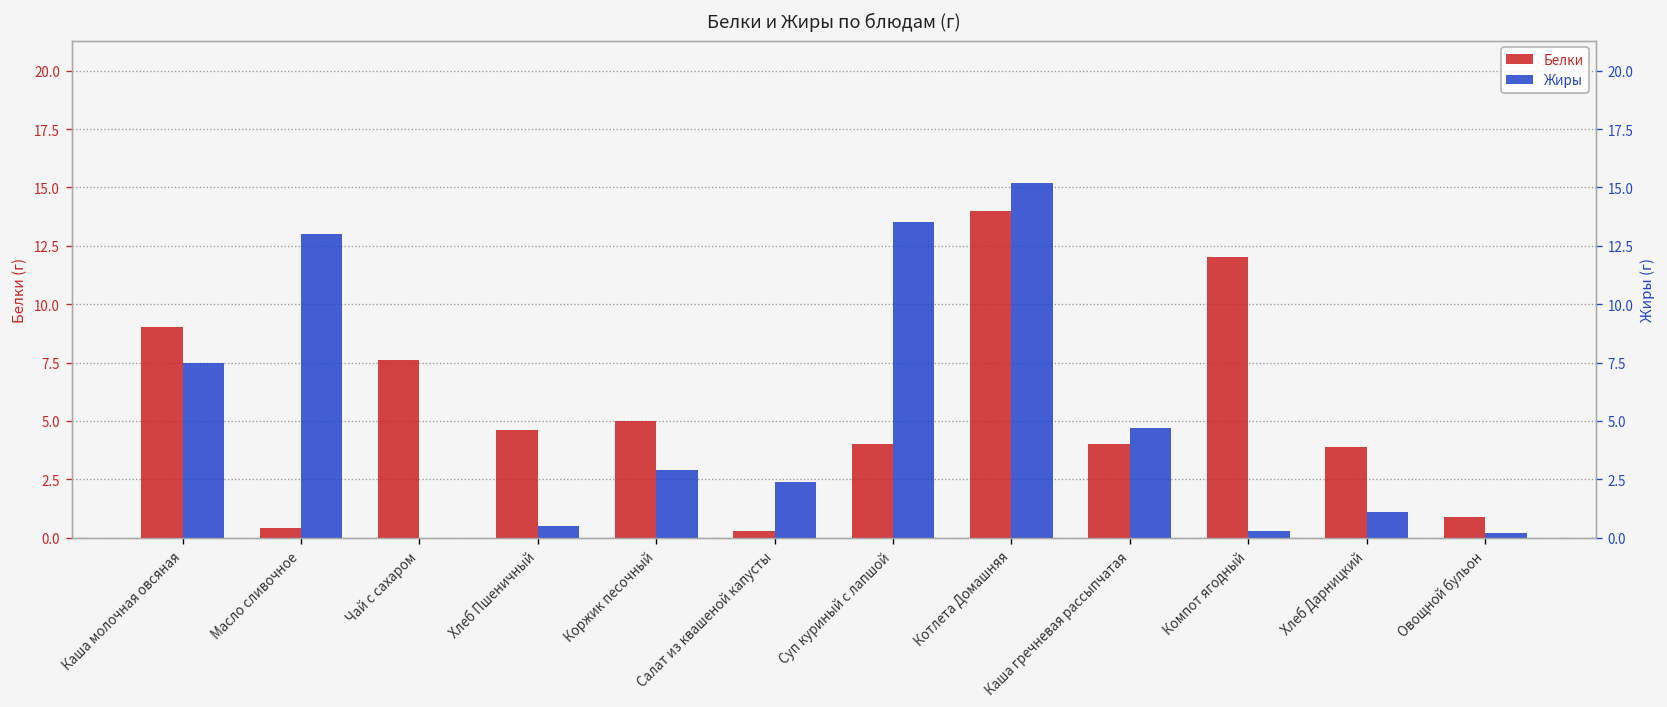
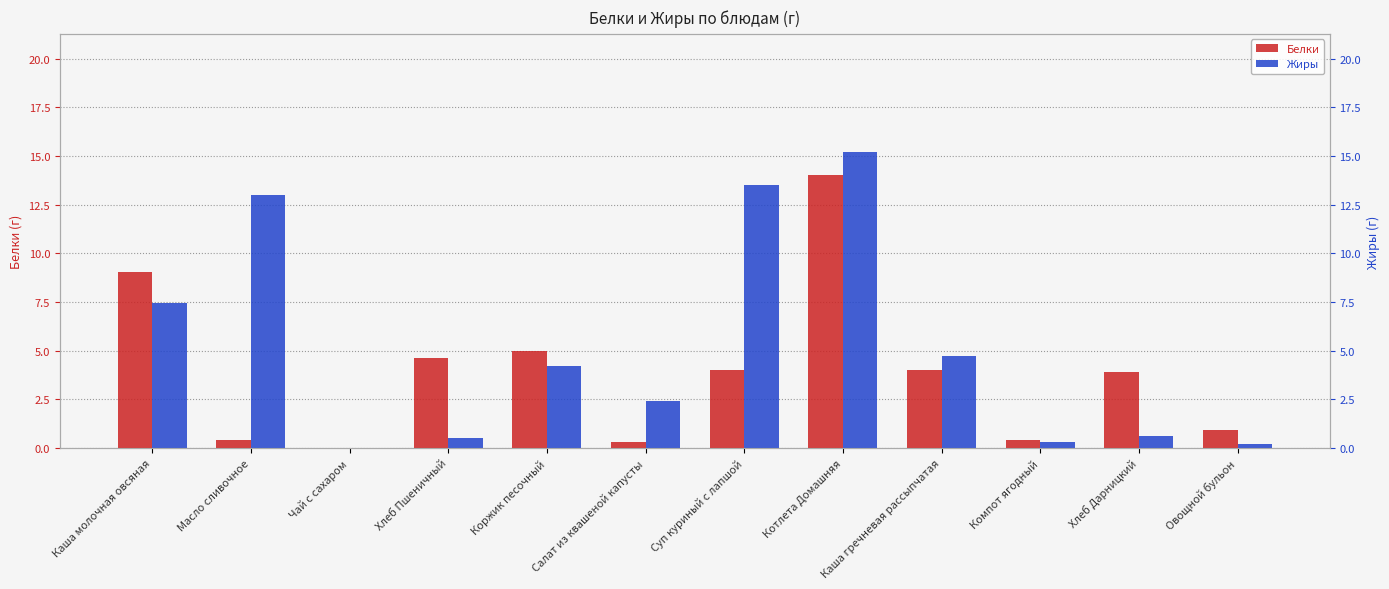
Белки, Чай с сахаром: 7.6 -> 0.0
Жиры, Коржик песочный: 2.9 -> 4.2
Белки, Компот ягодный: 12.0 -> 0.4
Жиры, Хлеб Дарницкий: 1.1 -> 0.6
